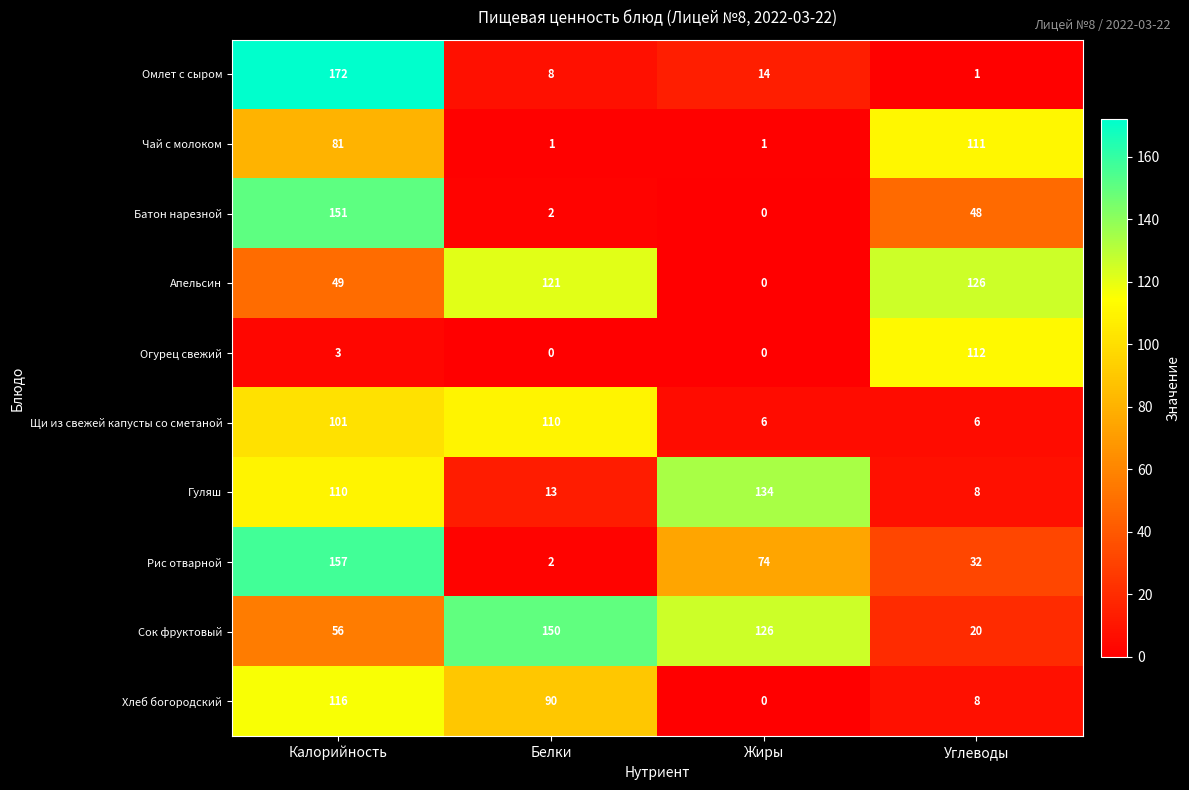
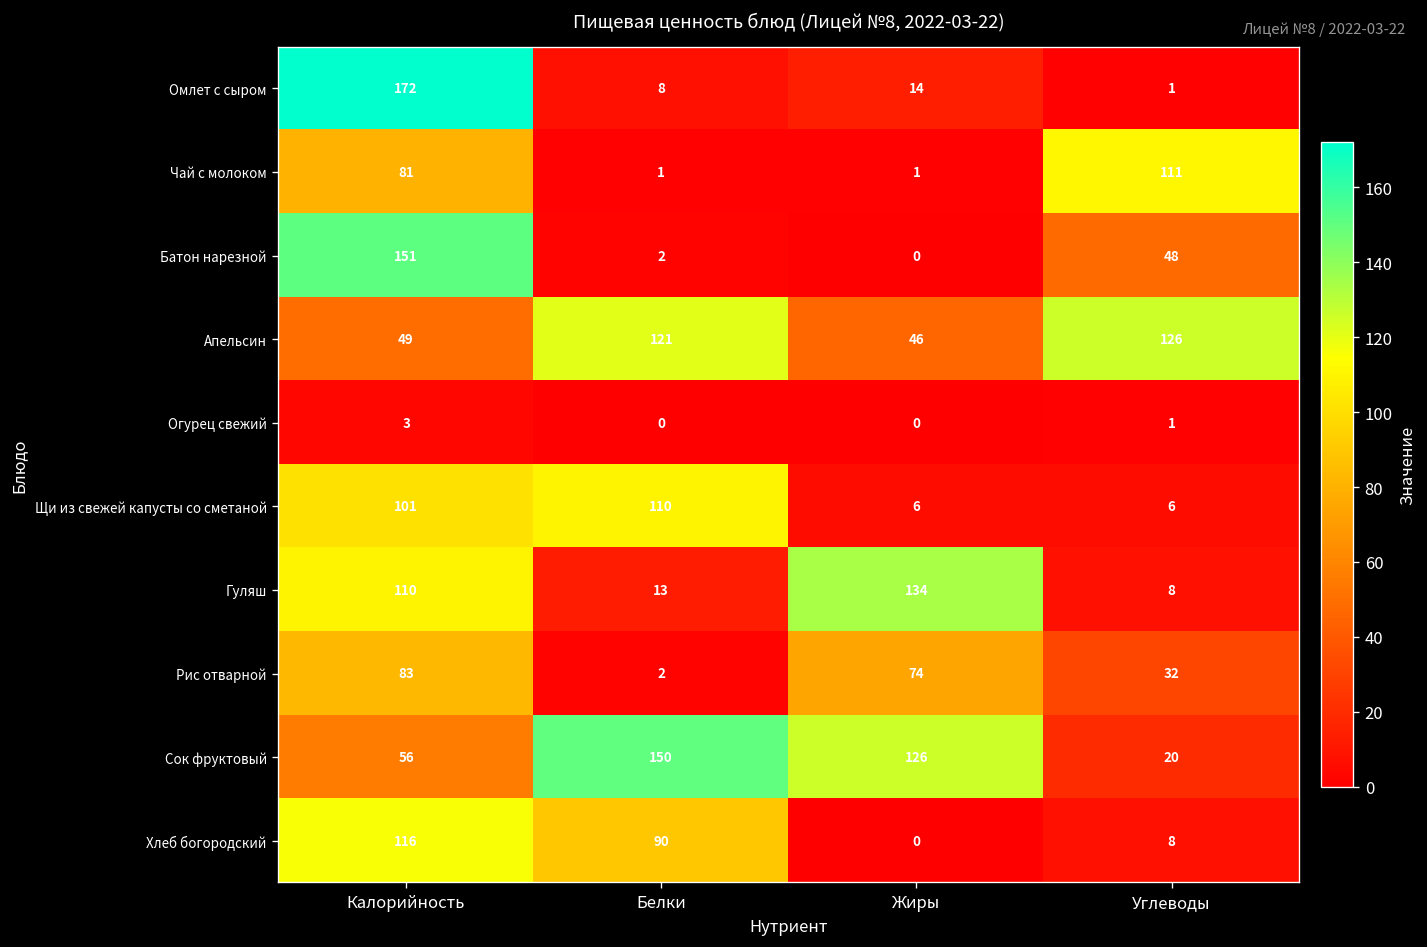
Апельсин, Жиры: 0 -> 46
Огурец свежий, Углеводы: 112 -> 1
Рис отварной, Калорийность: 157 -> 83
